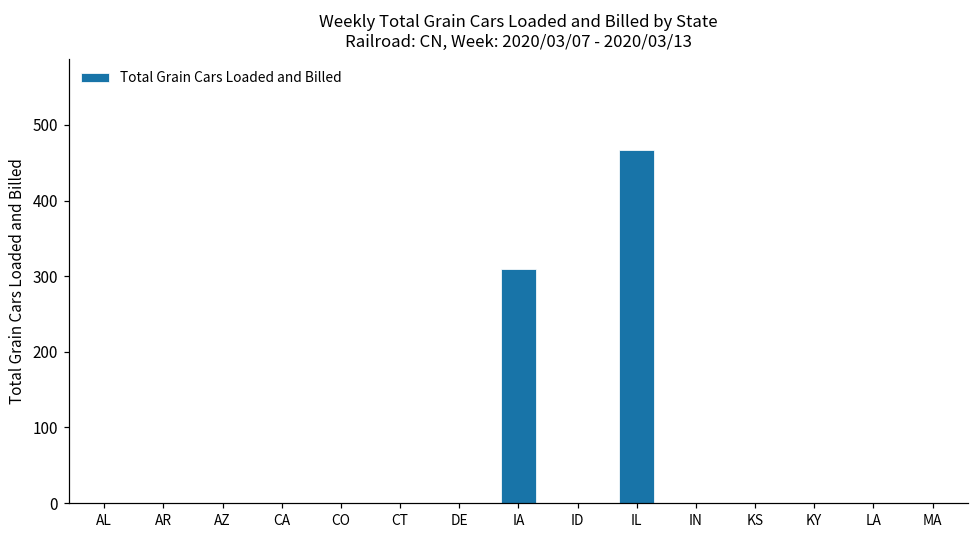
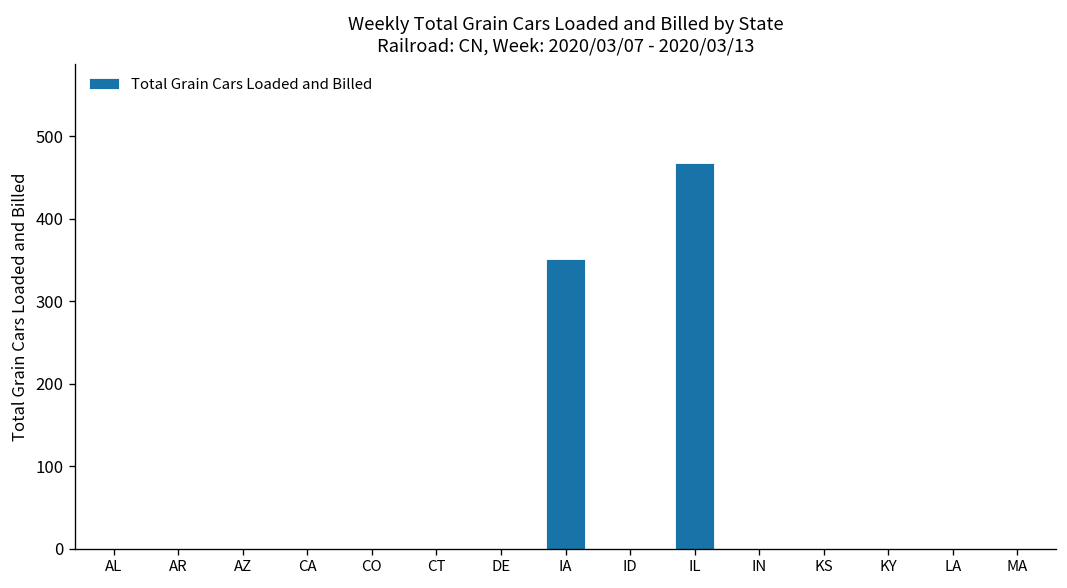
IA: 310 -> 350
